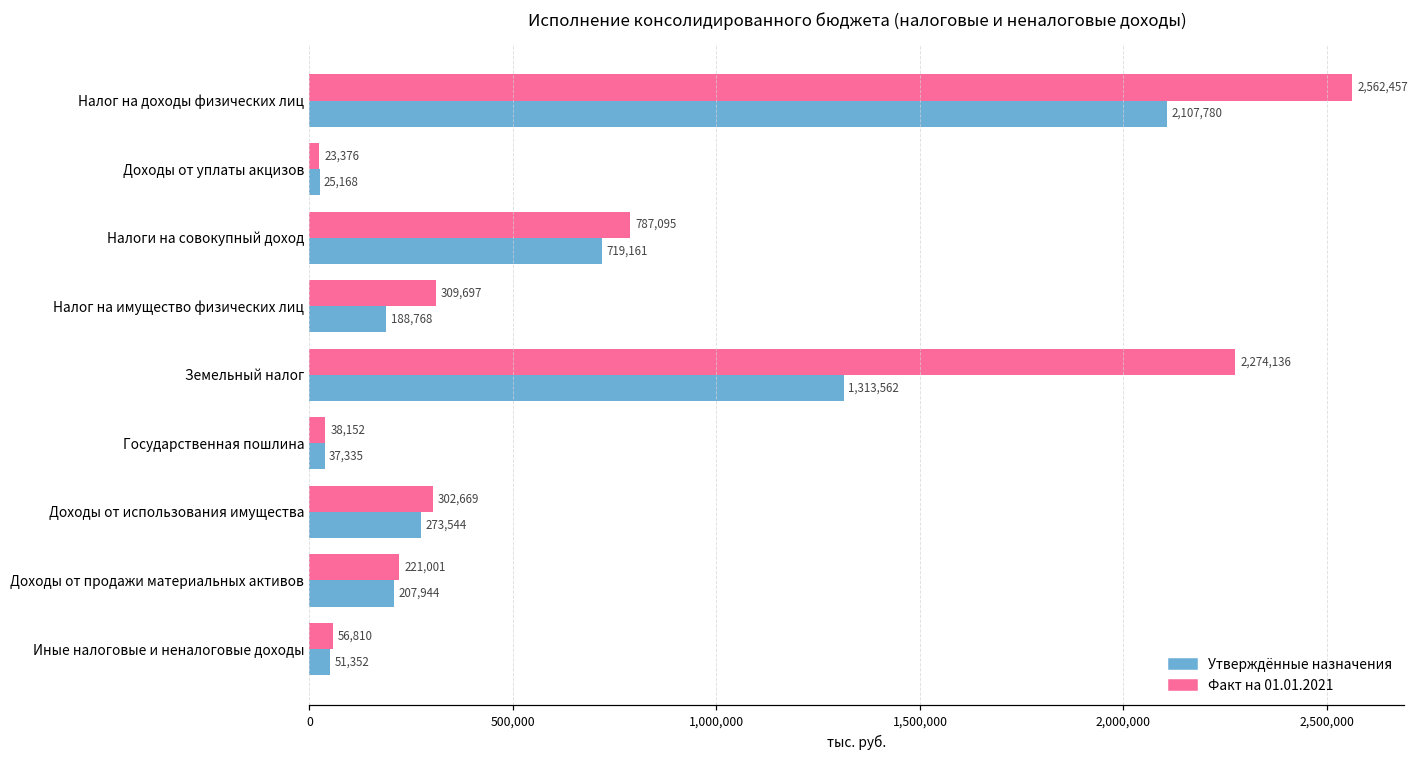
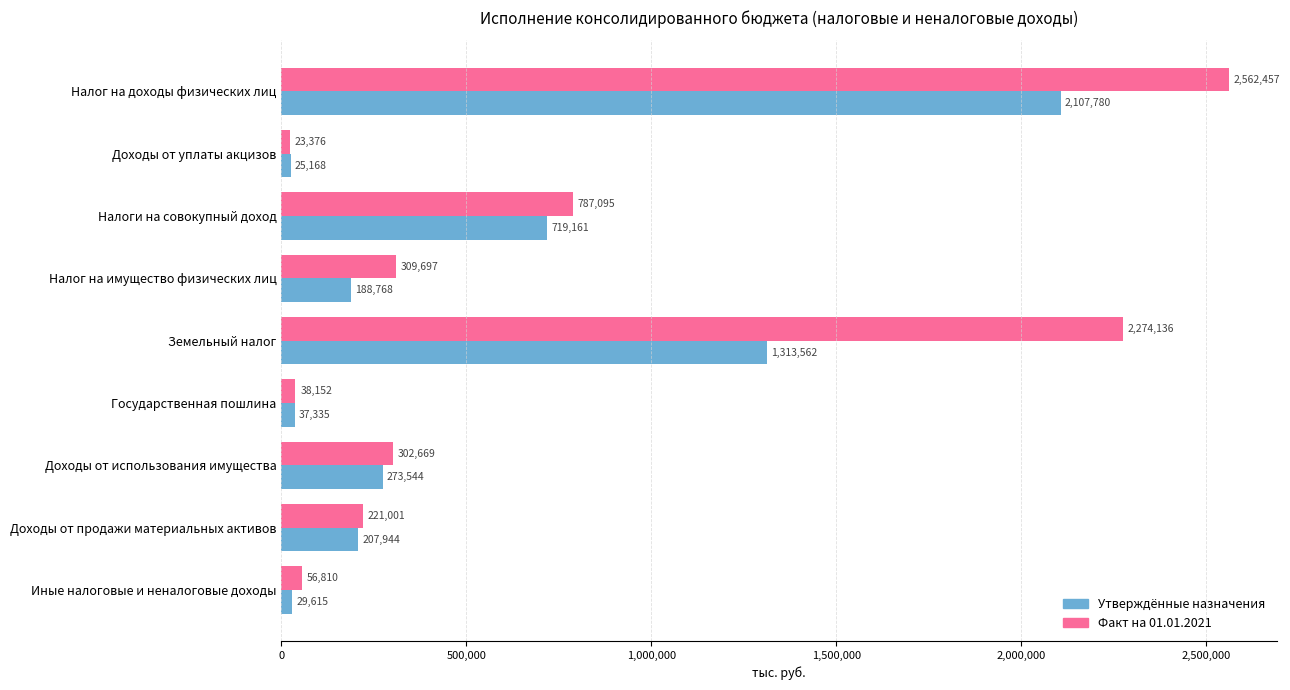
Утверждённые назначения, Иные налоговые и неналоговые доходы: 51,352 -> 29,615
